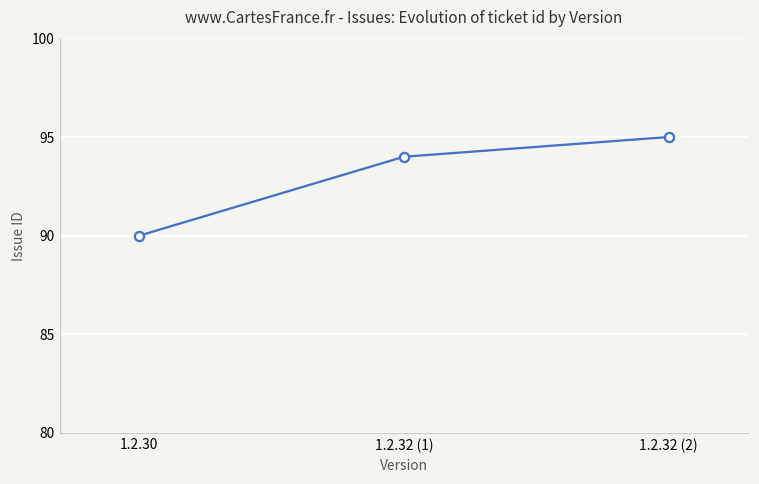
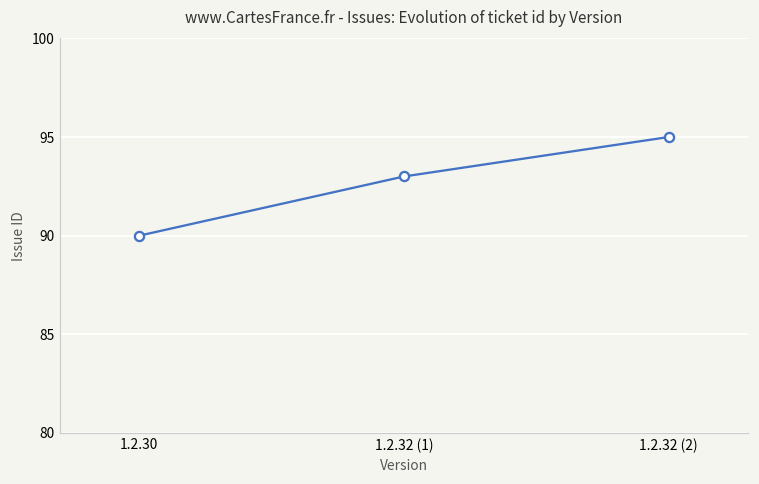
1.2.32 (1): 94 -> 93
